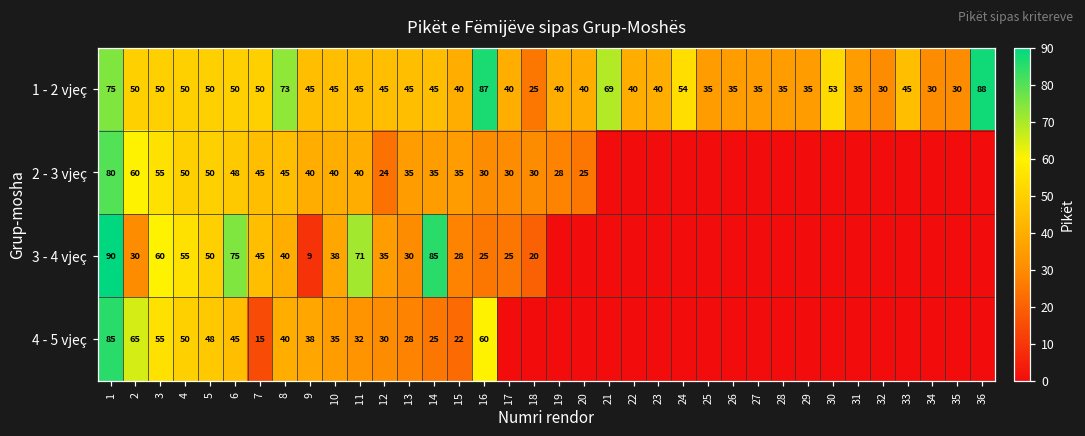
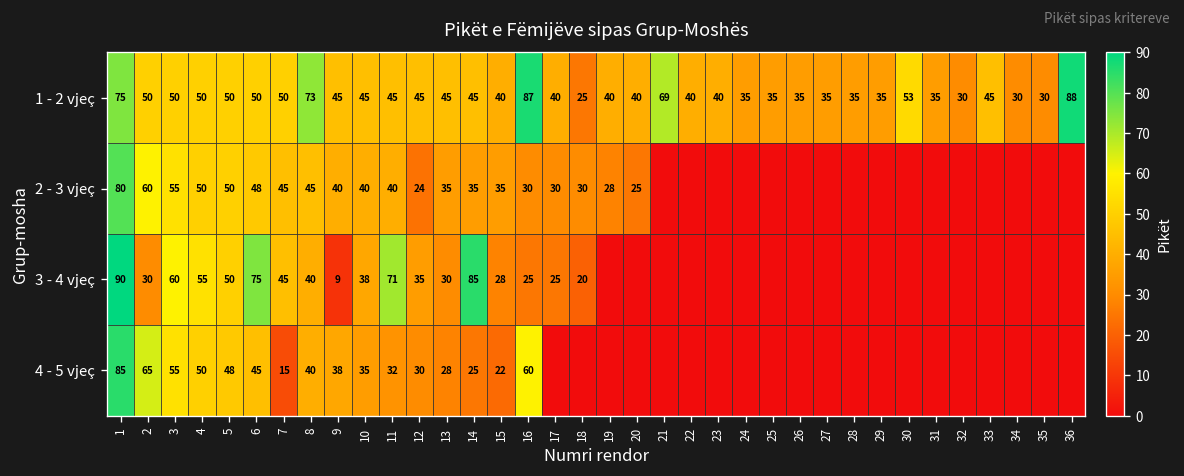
1 - 2 vjeç, 24: 54 -> 35
